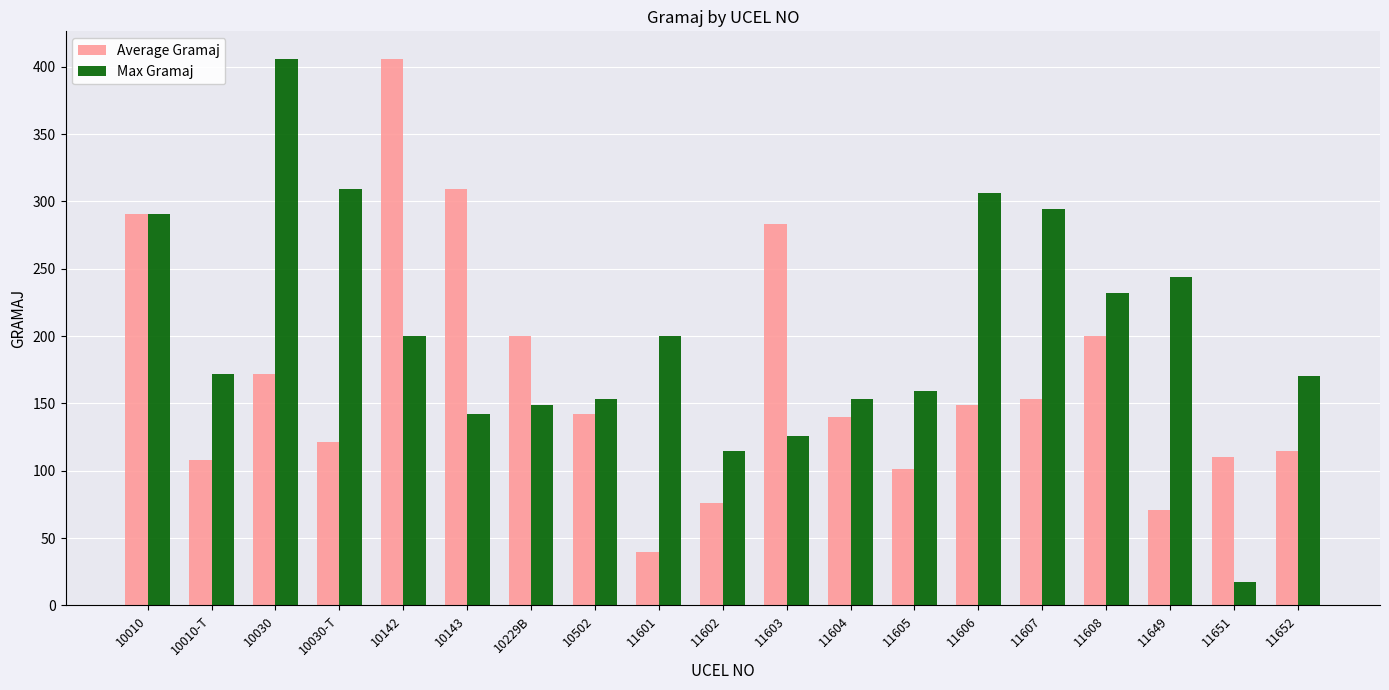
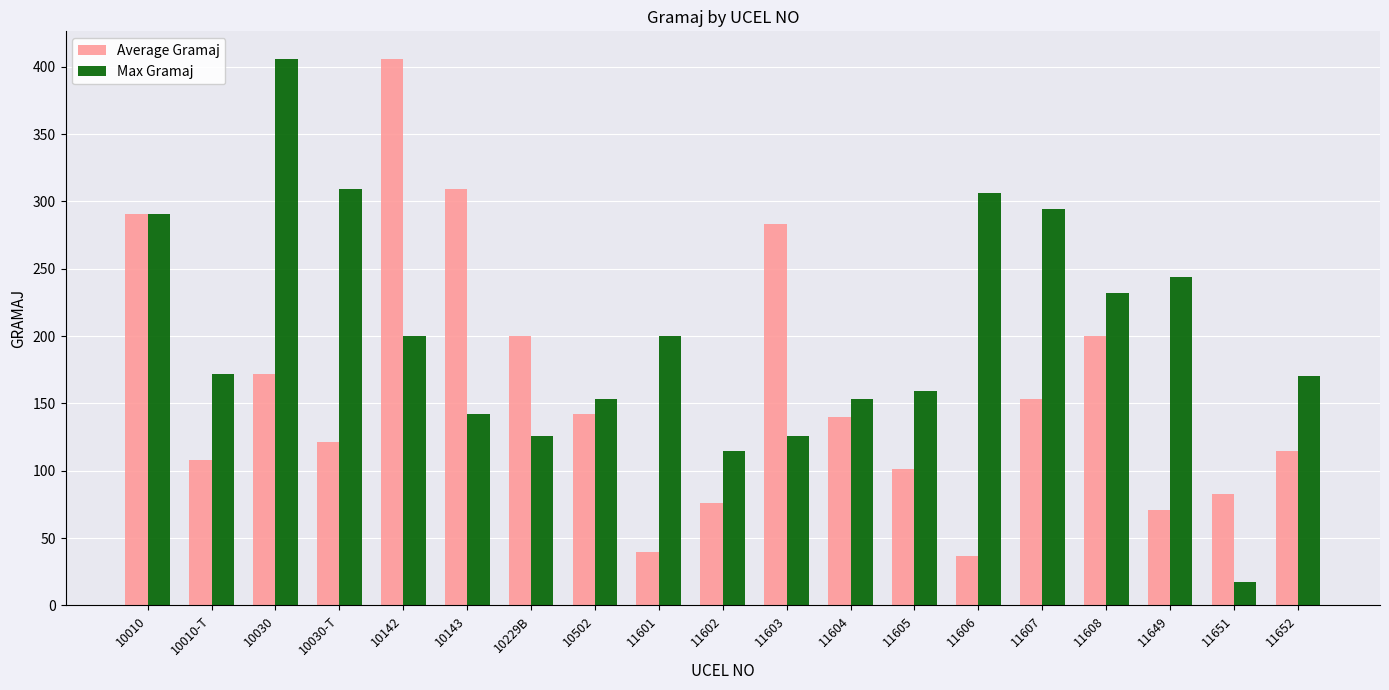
Max Gramaj, 10229B: 149 -> 126
Average Gramaj, 11606: 149 -> 37
Average Gramaj, 11651: 110 -> 83
